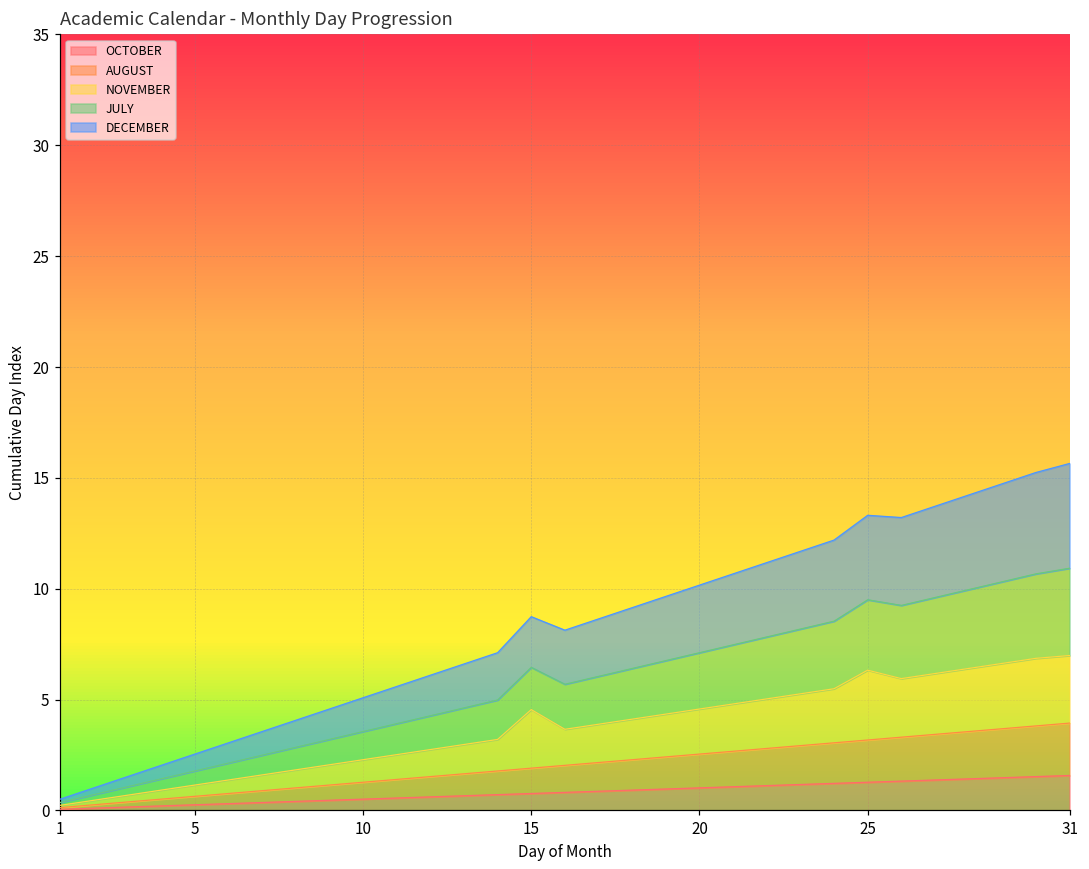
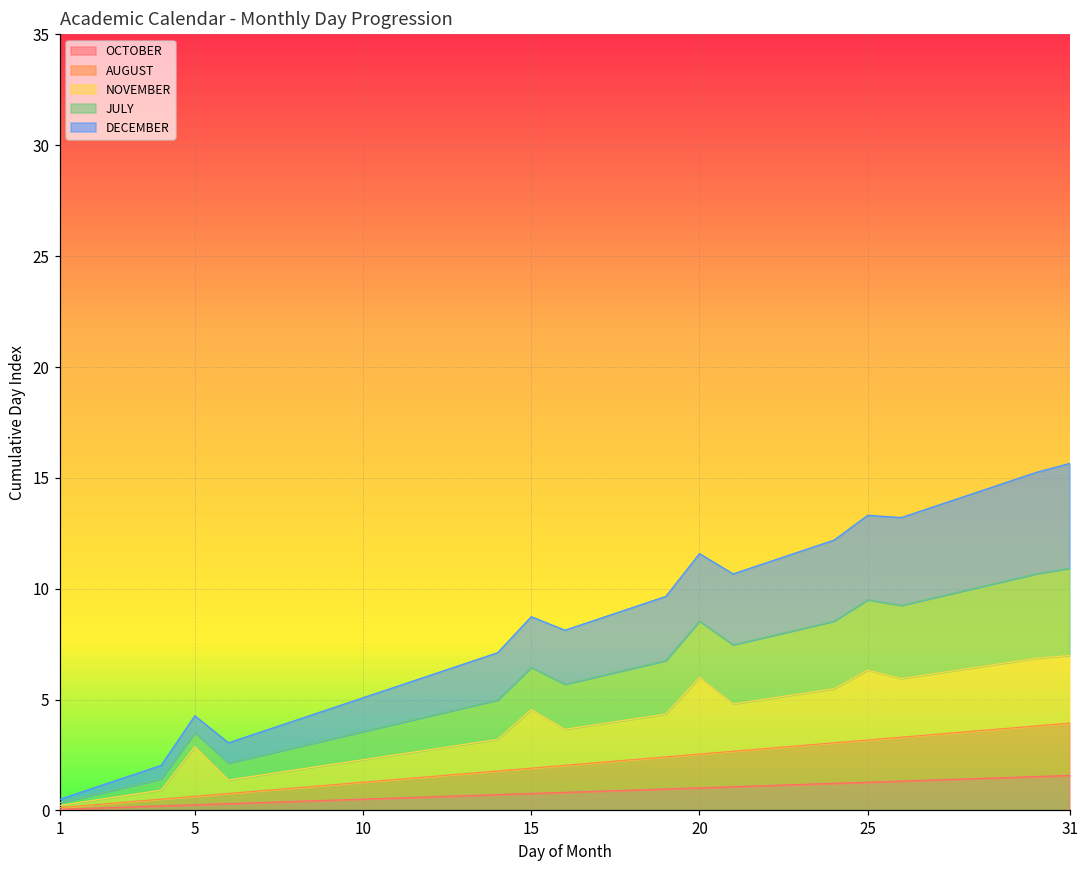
NOVEMBER, 5: 0.5 -> 2.2
NOVEMBER, 20: 2.0 -> 3.5
